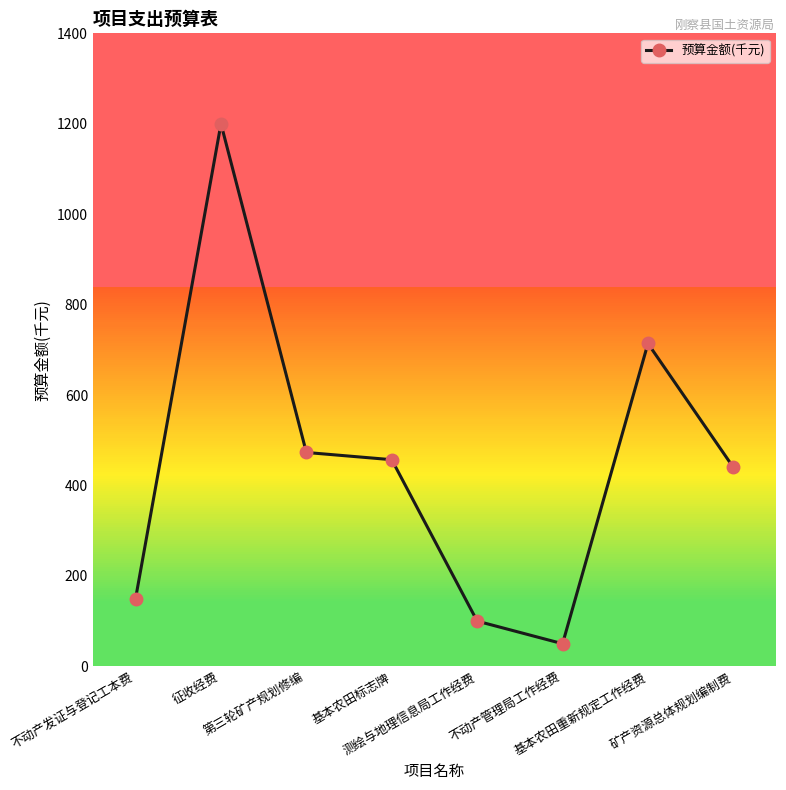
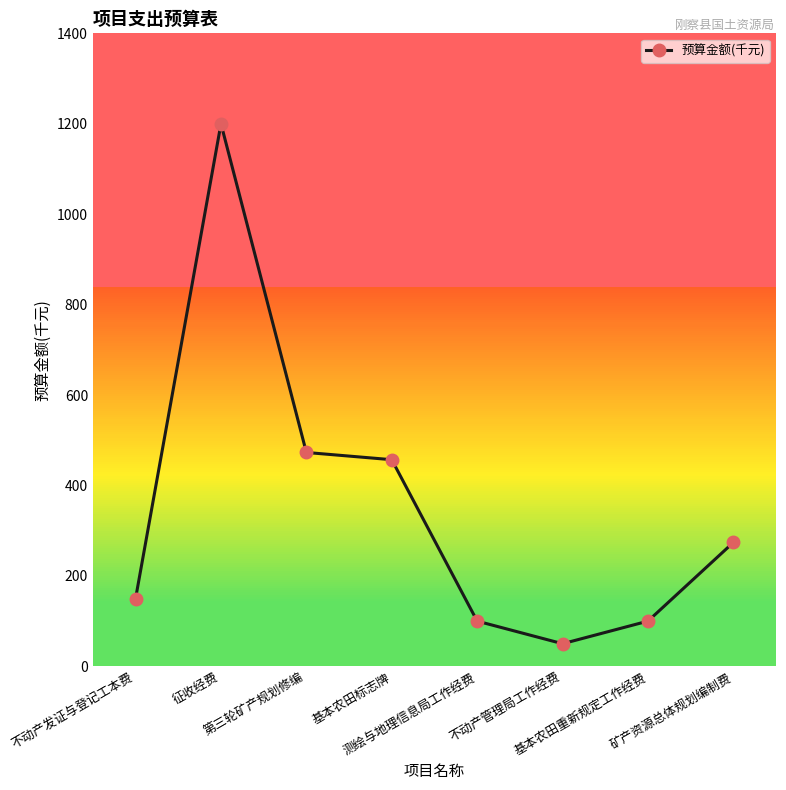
基本农田重新规定工作经费: 710 -> 100
矿产资源总体规划编制费: 440 -> 270
